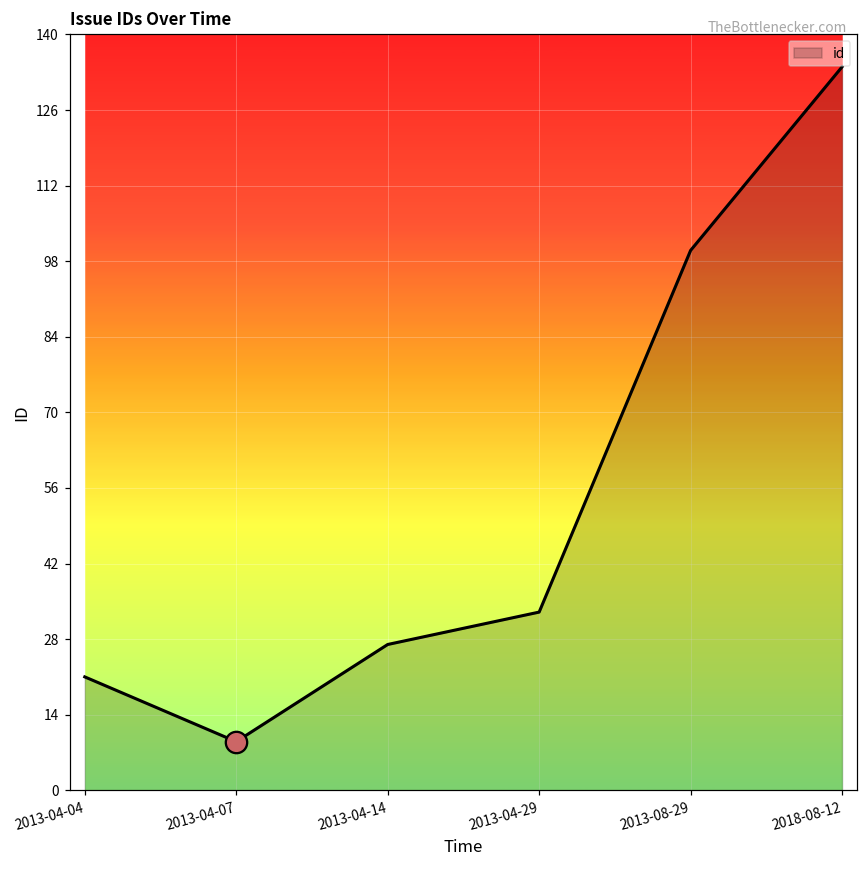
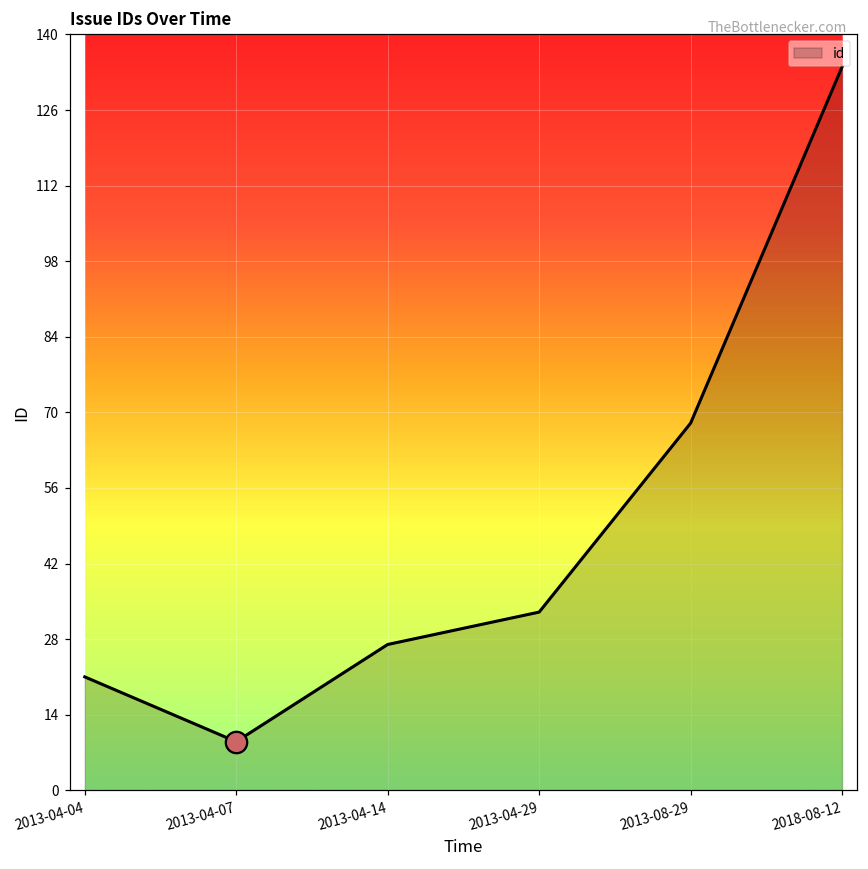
id, 2013-08-29: 100 -> 68
